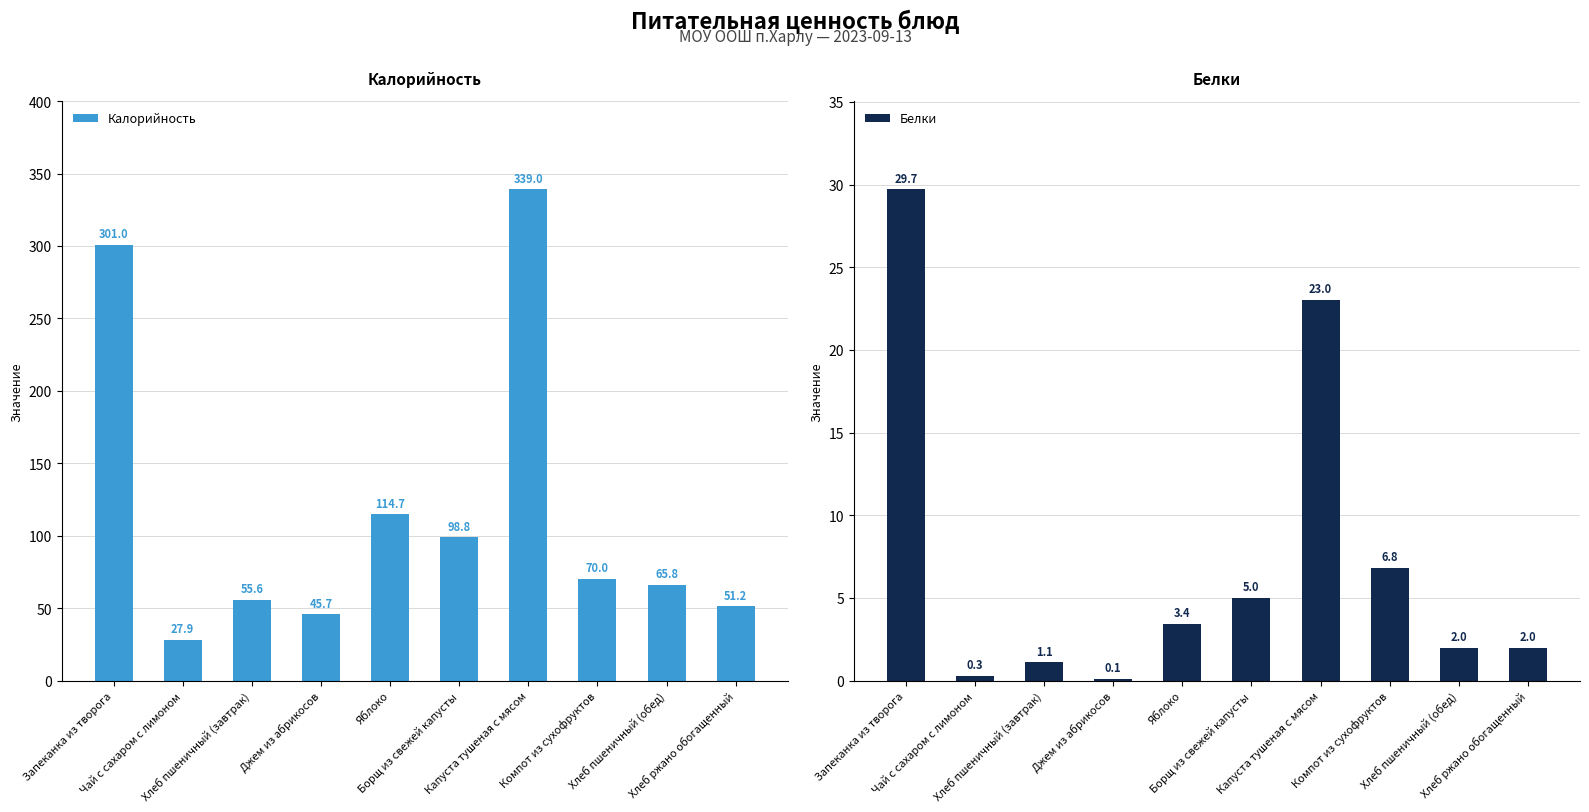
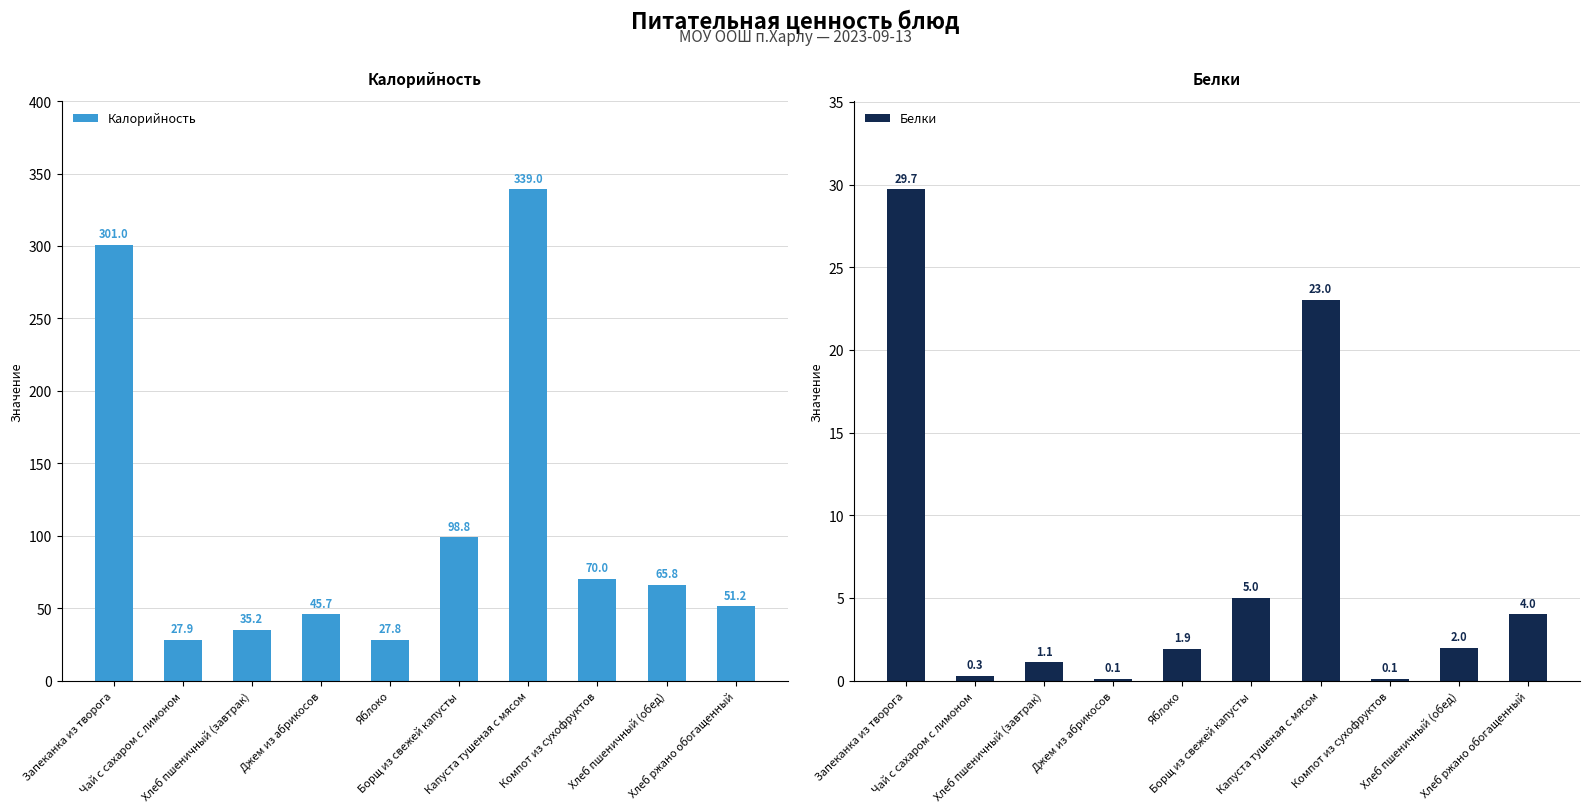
Калорийность, Хлеб пшеничный (завтрак): 55.6 -> 35.2
Калорийность, Яблоко: 114.7 -> 27.8
Белки, Яблоко: 3.4 -> 1.9
Белки, Компот из сухофруктов: 6.8 -> 0.1
Белки, Хлеб ржано обогащенный: 2.0 -> 4.0
